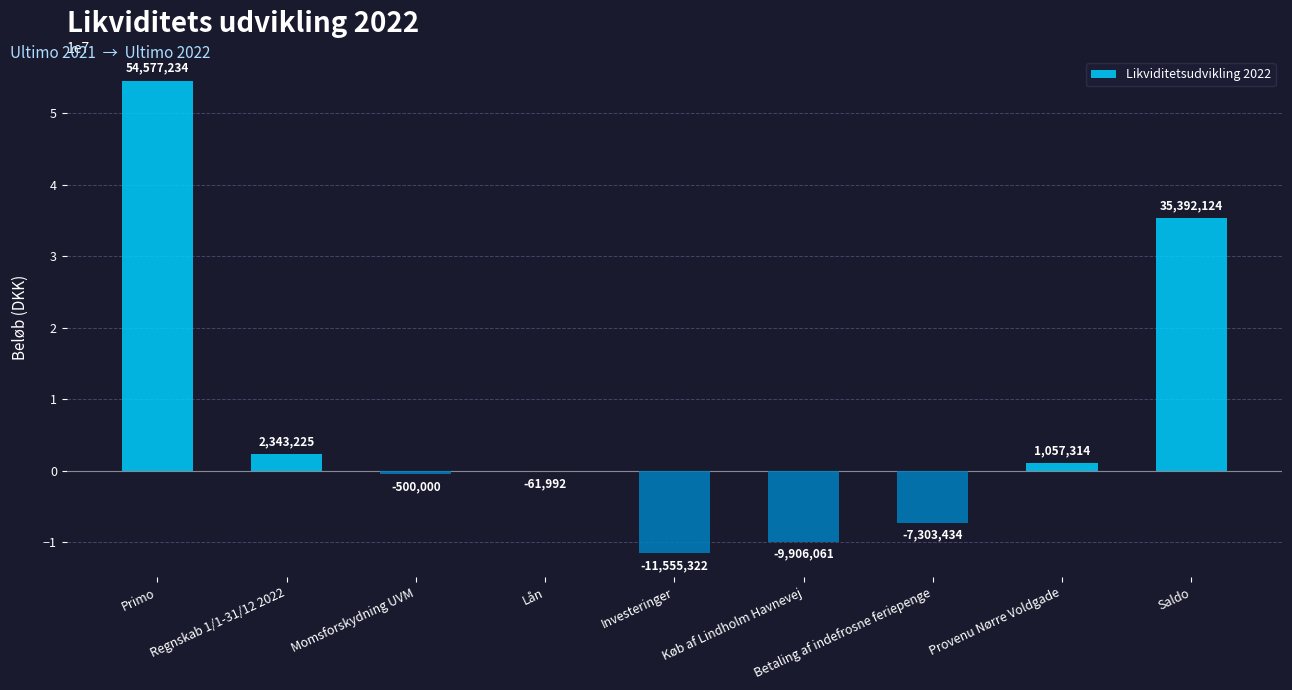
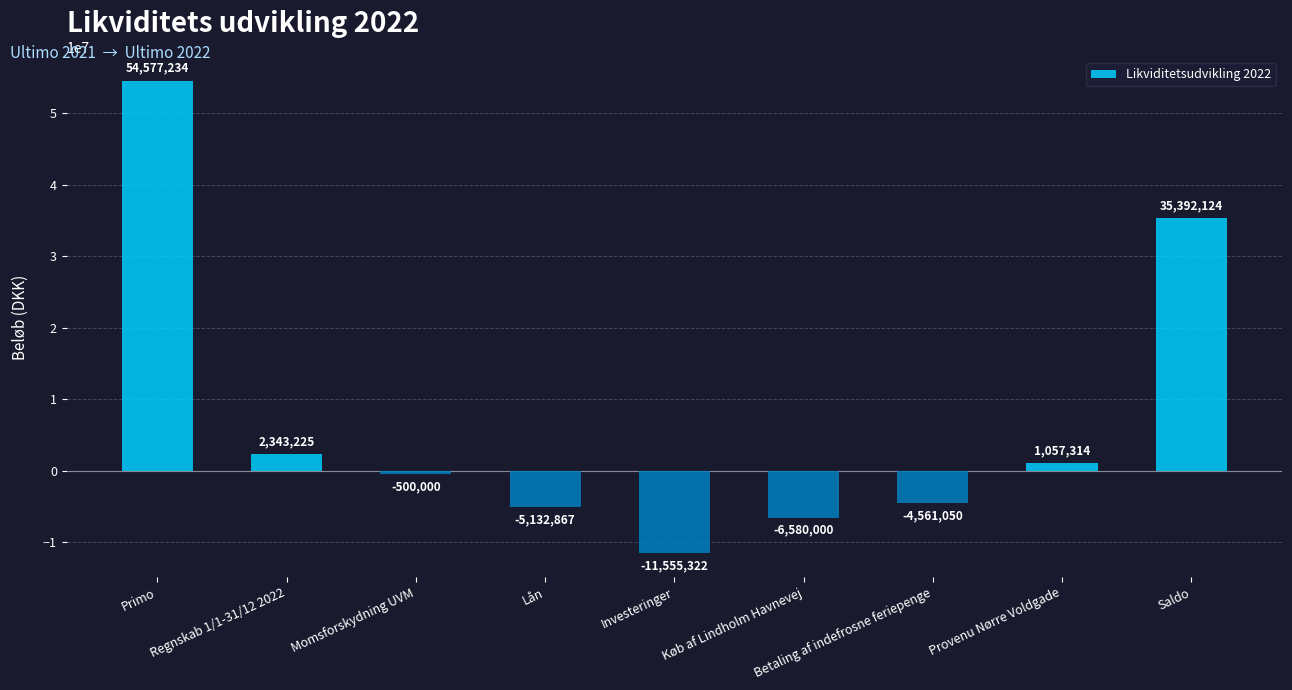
Lån: -61,992 -> -5,132,867
Køb af Lindholm Havnevej: -9,906,061 -> -6,580,000
Betaling af indefrosne feriepenge: -7,303,434 -> -4,561,050
